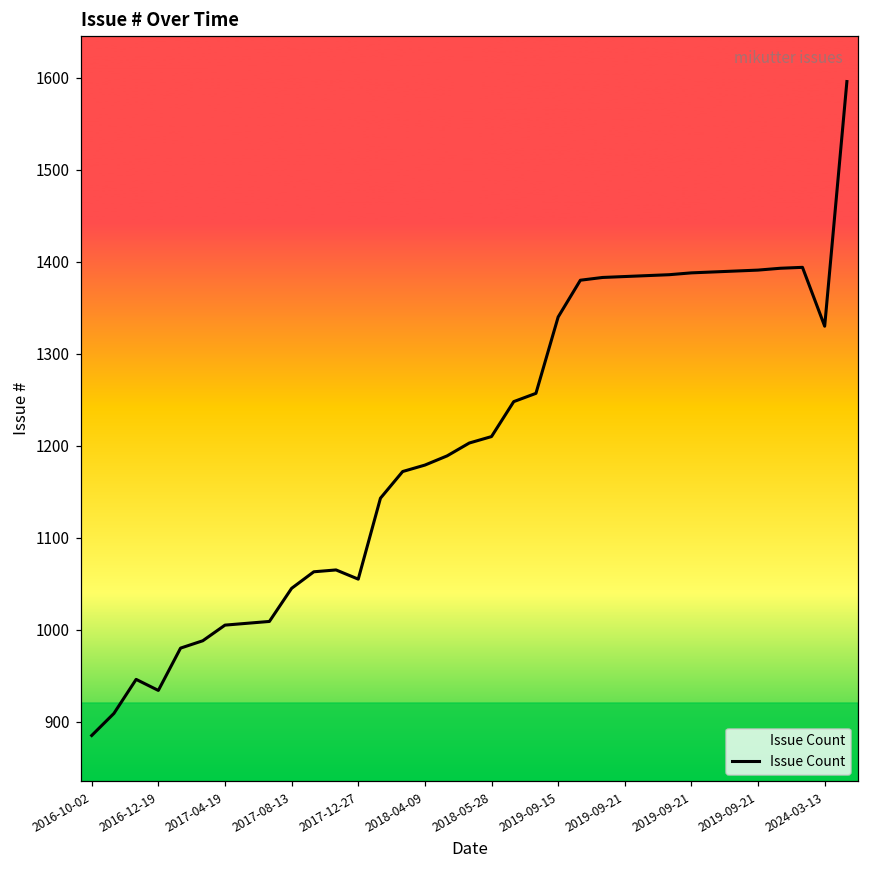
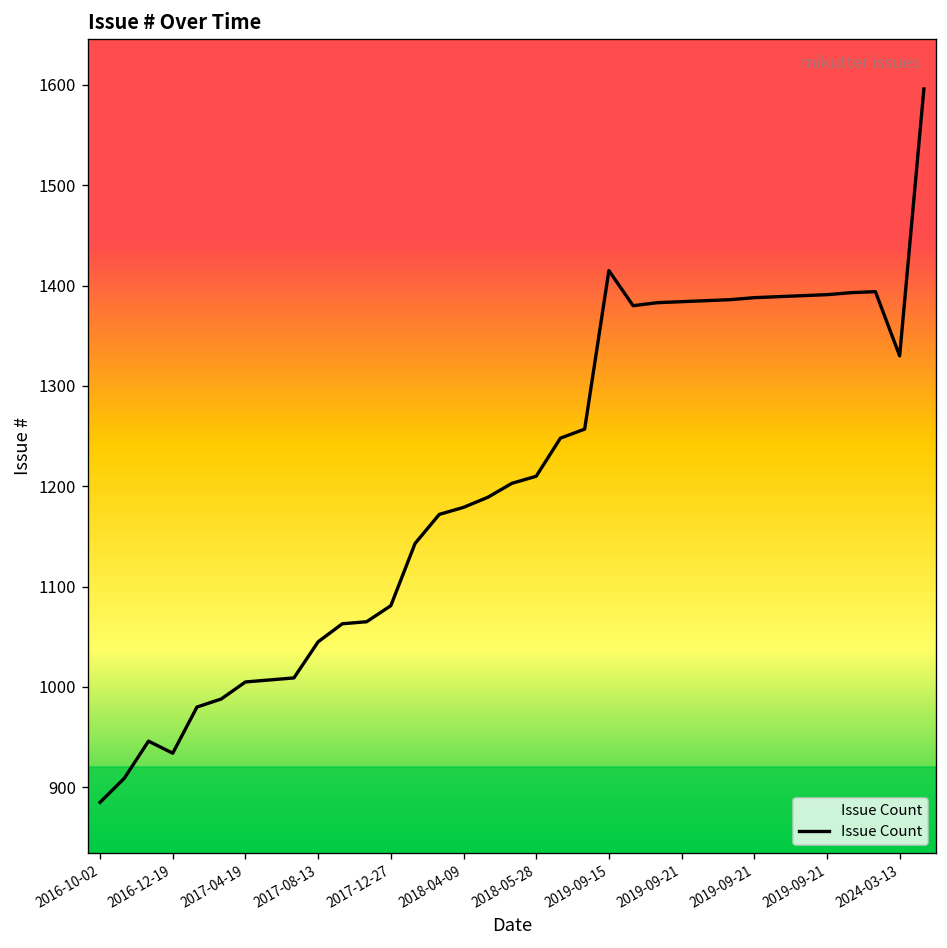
2017-12-27: 1060 -> 1080
2019-09-15: 1340 -> 1420
